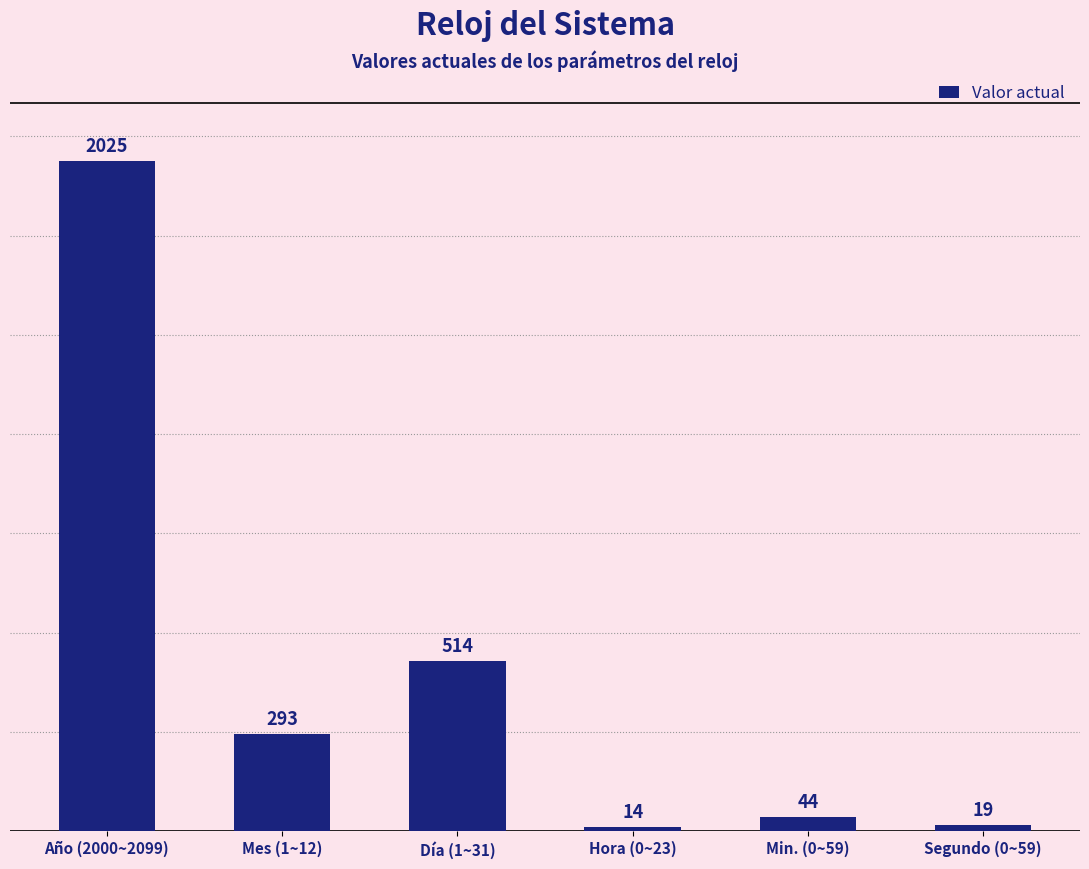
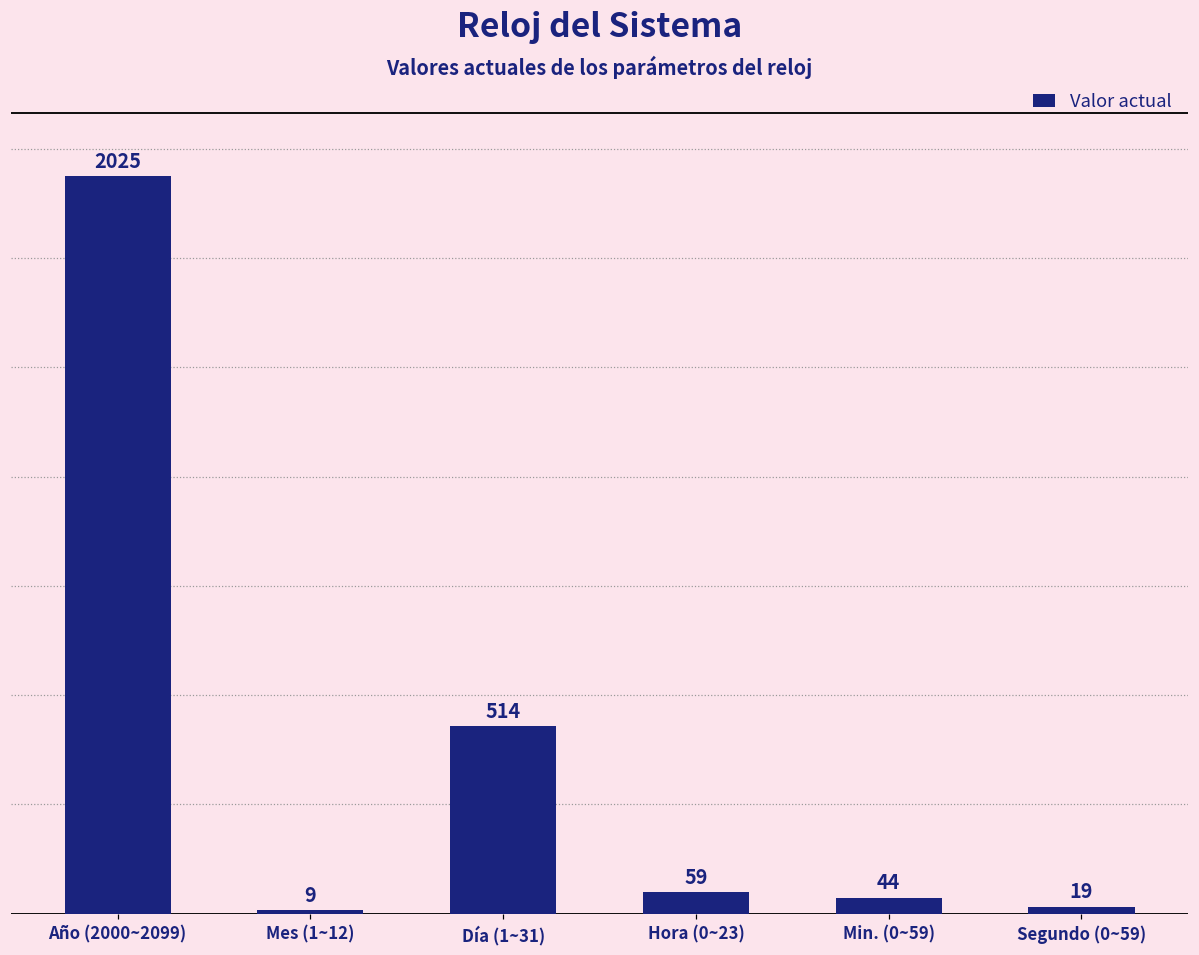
Mes (1~12): 293 -> 9
Hora (0~23): 14 -> 59
